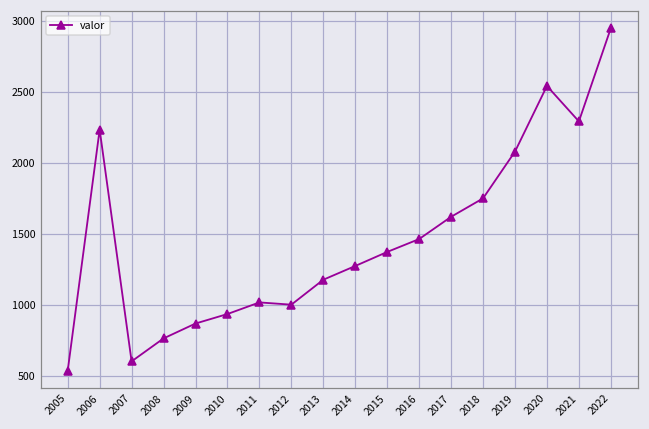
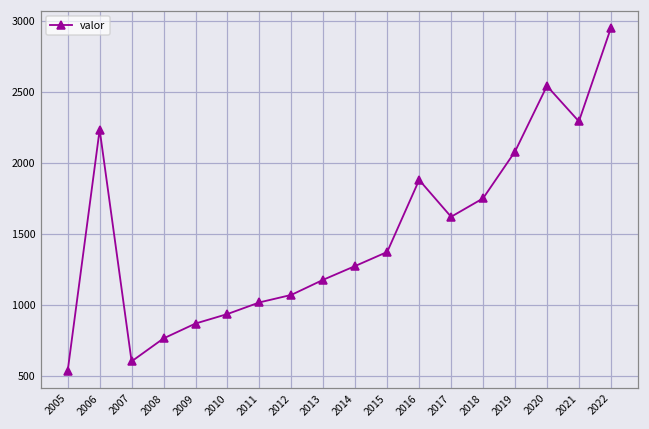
2012: 1000 -> 1070
2016: 1460 -> 1880
